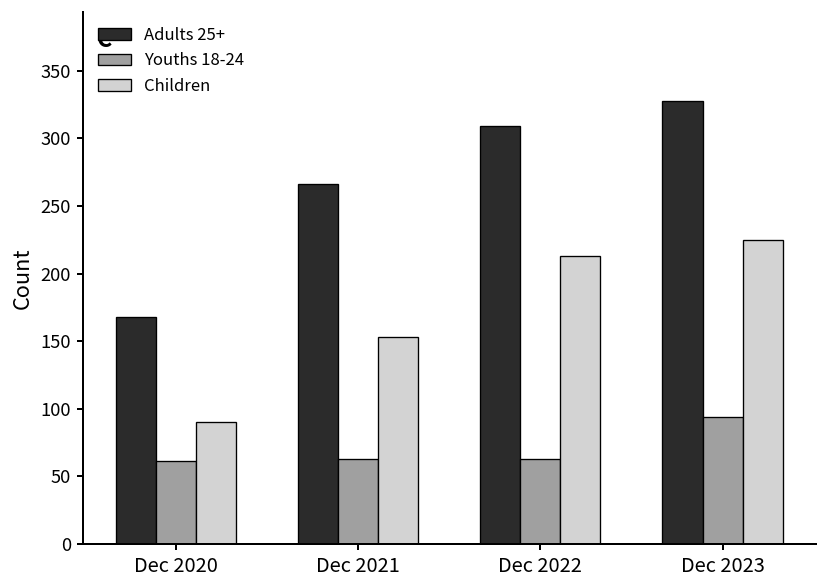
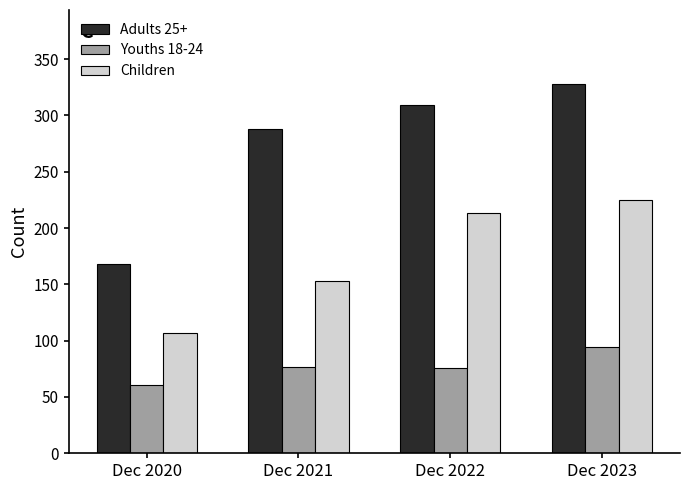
Children, Dec 2020: 90 -> 107
Adults 25+, Dec 2021: 266 -> 288
Youths 18-24, Dec 2021: 63 -> 77
Youths 18-24, Dec 2022: 63 -> 76
